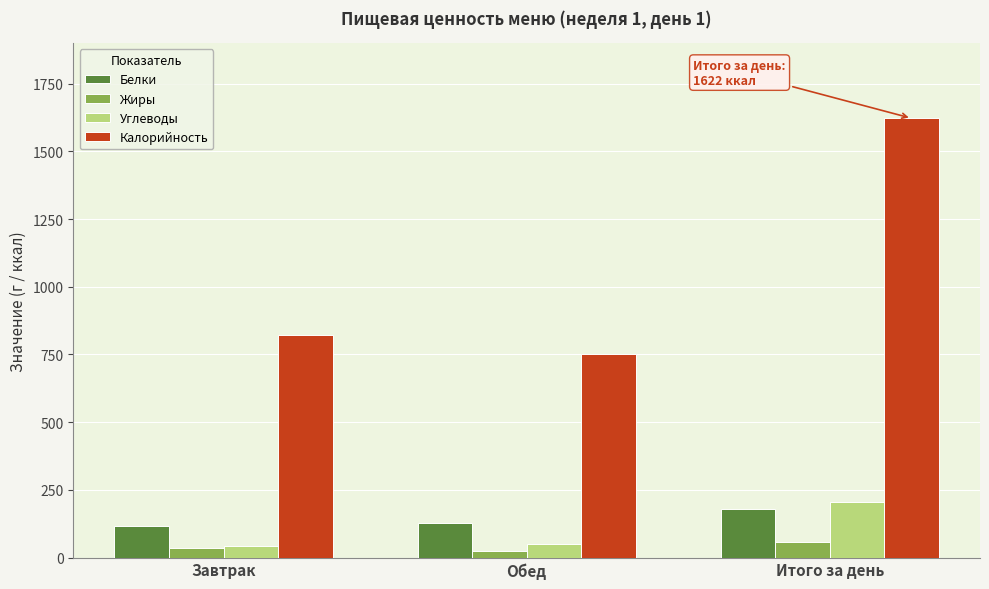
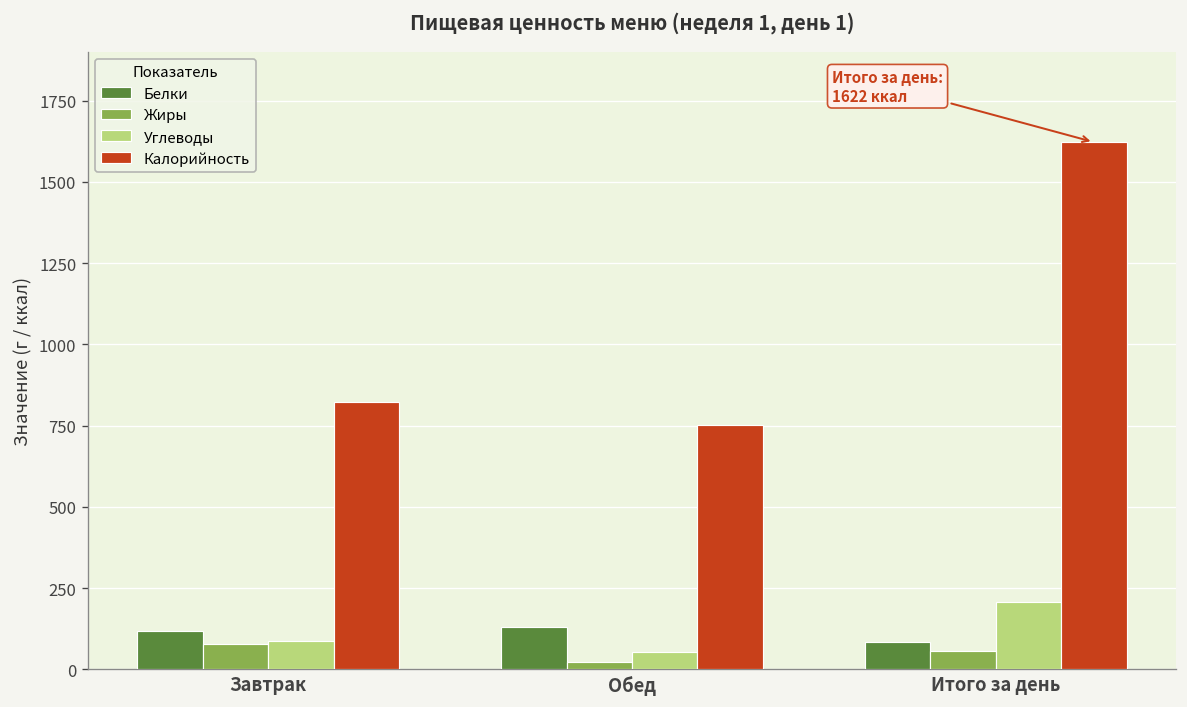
Жиры, Завтрак: 30 -> 80
Углеводы, Завтрак: 40 -> 90
Белки, Итого за день: 180 -> 80
